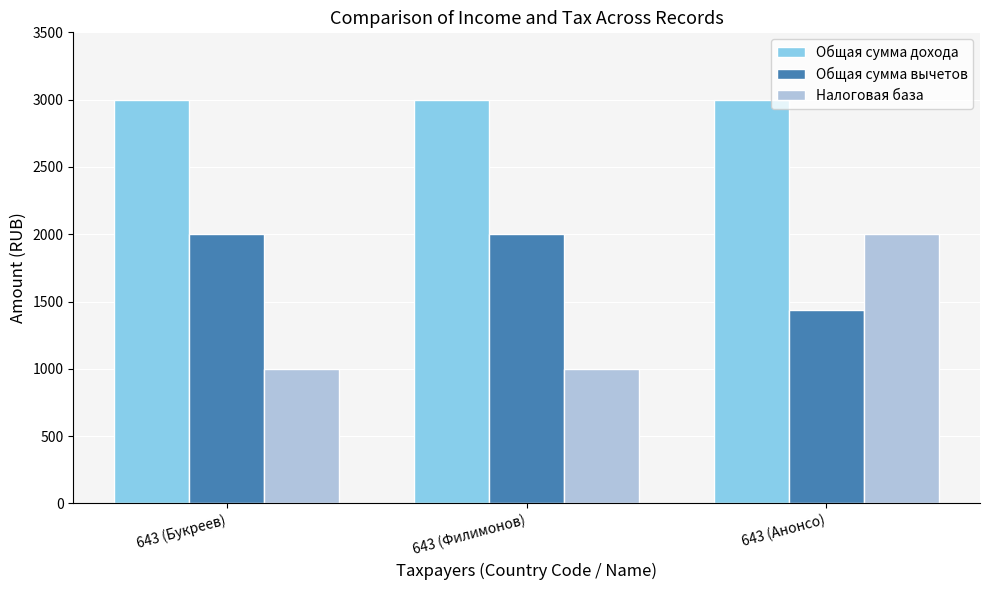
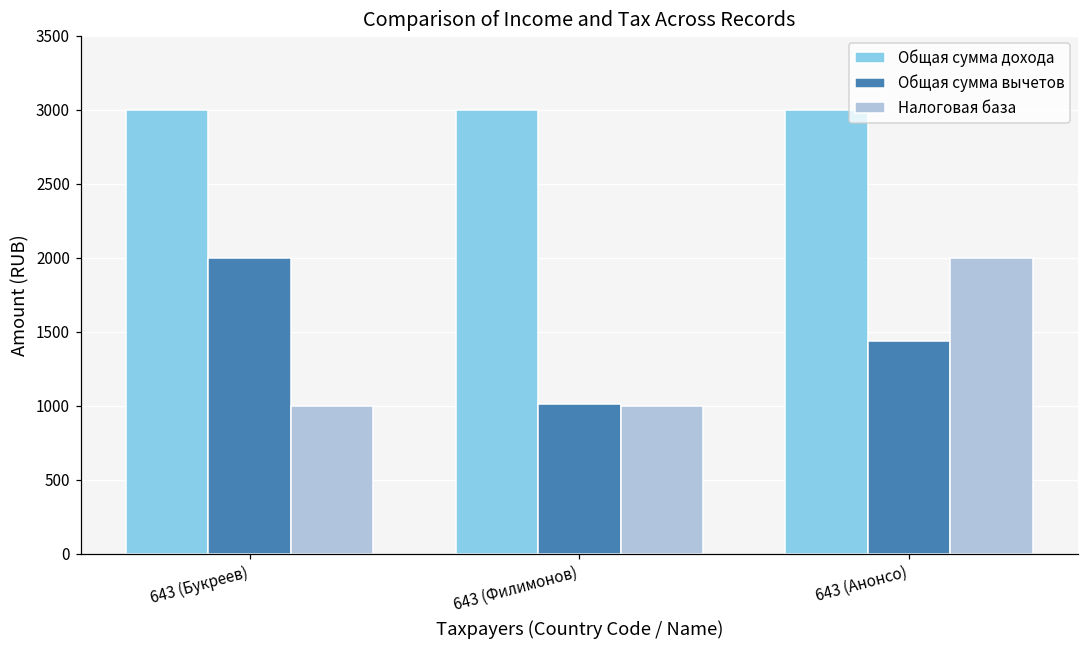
Общая сумма вычетов, 643 (Филимонов): 2000 -> 1010
